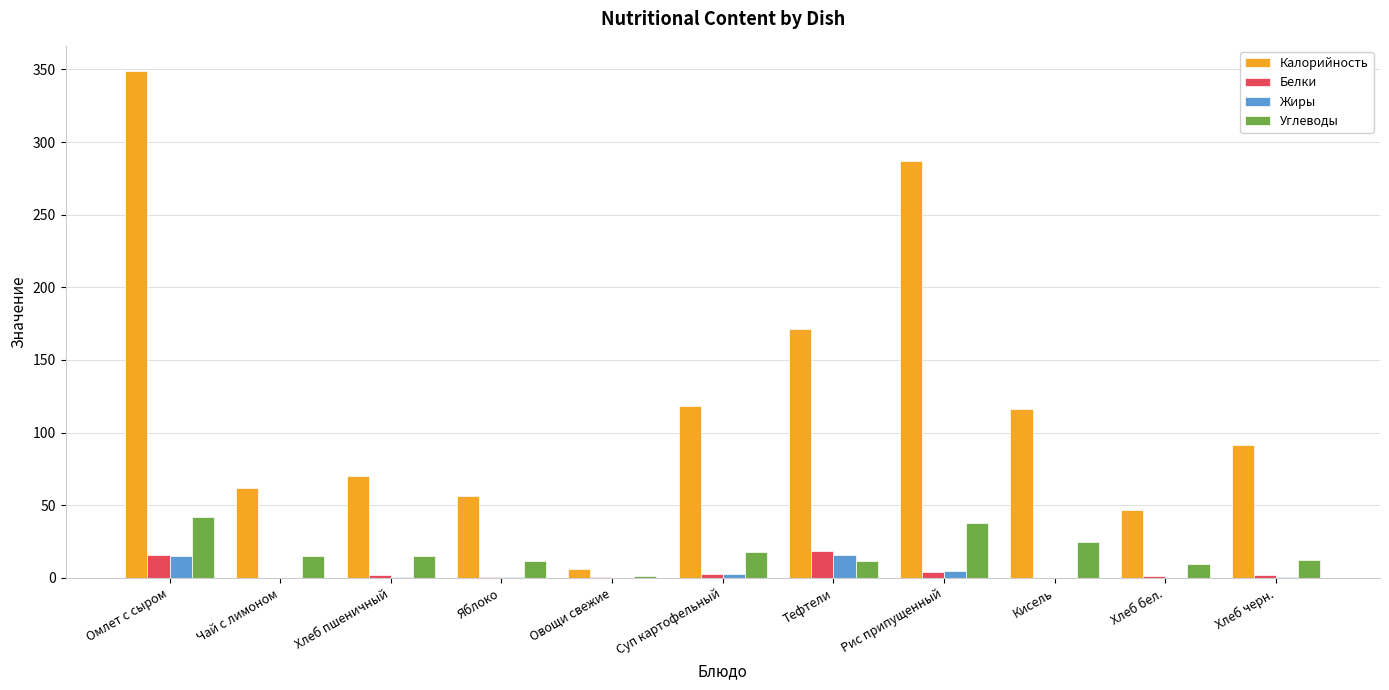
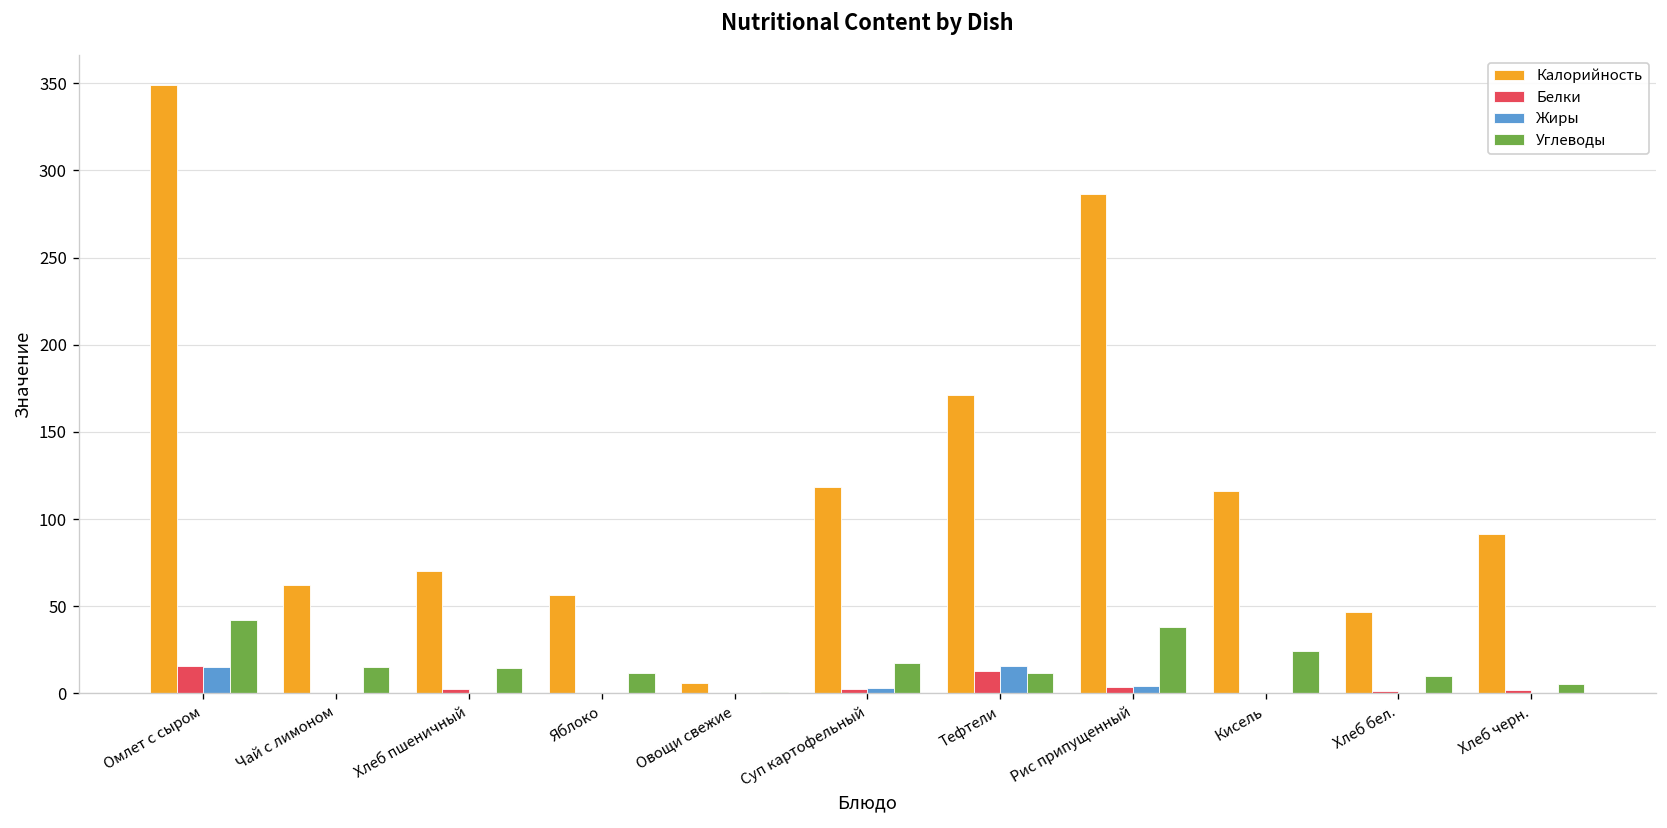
Белки, Тефтели: 18 -> 13
Углеводы, Хлеб черн.: 12 -> 5
